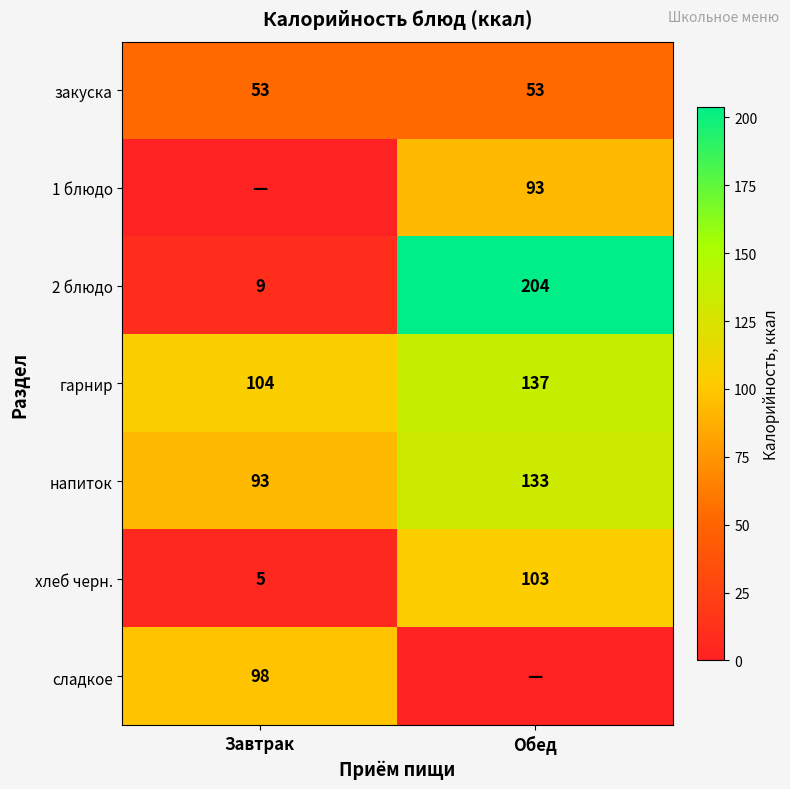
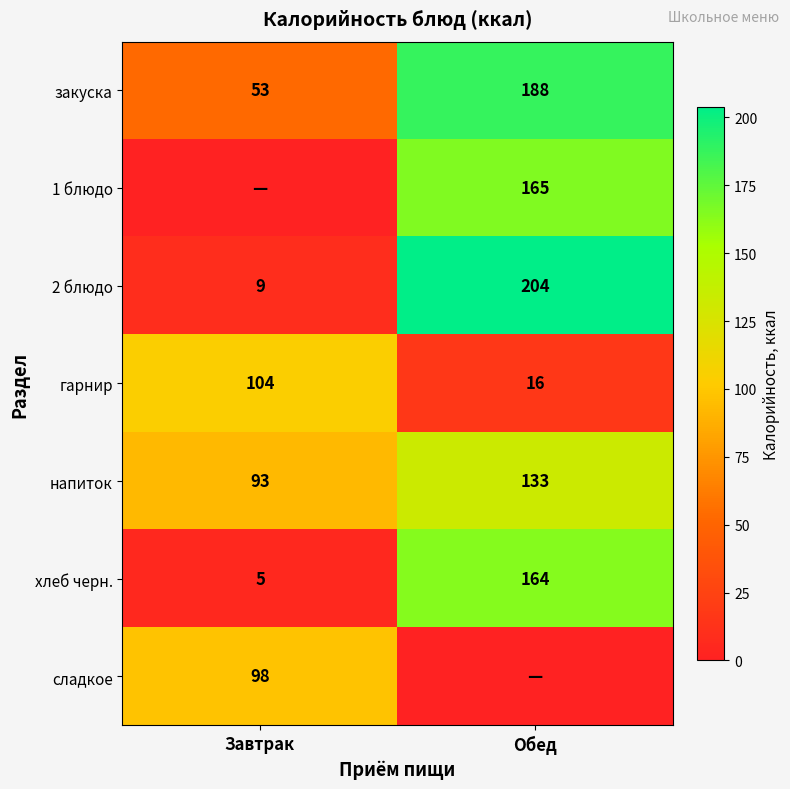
закуска, Обед: 53 -> 188
1 блюдо, Обед: 93 -> 165
гарнир, Обед: 137 -> 16
хлеб черн., Обед: 103 -> 164
